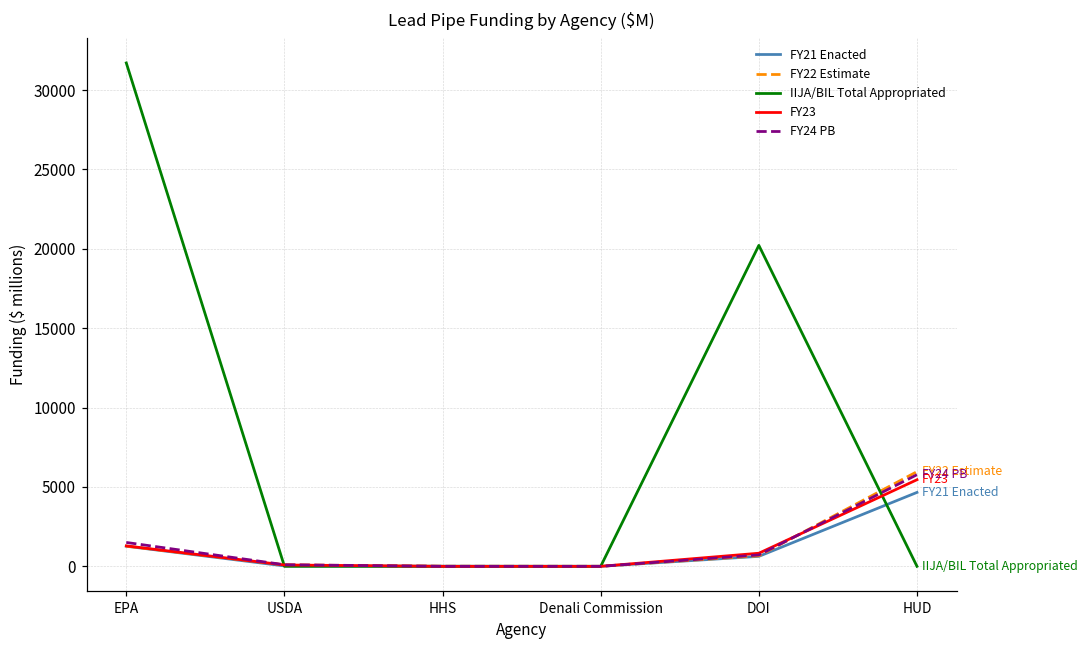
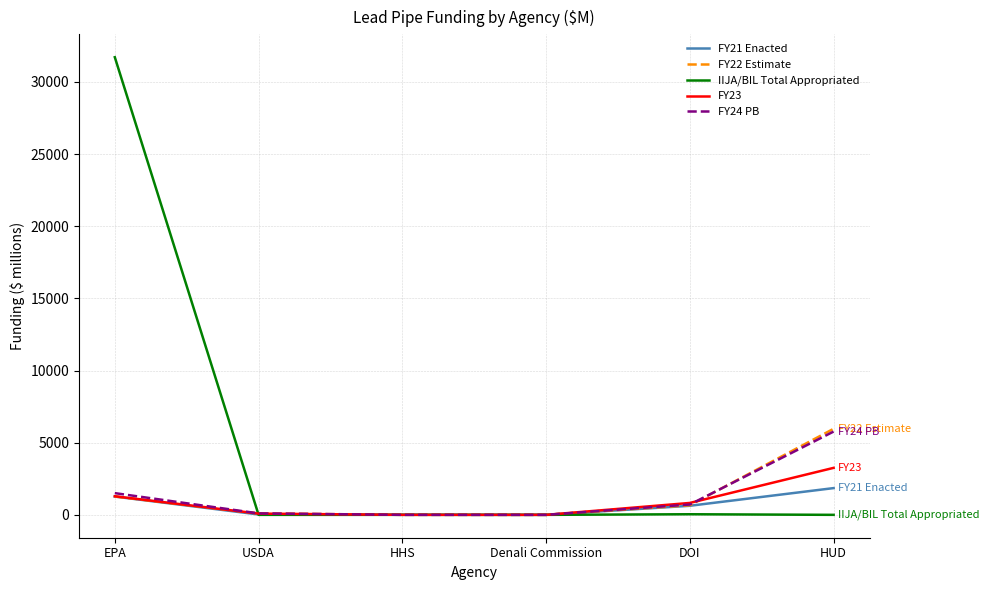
IIJA/BIL Total Appropriated, DOI: 20200 -> 0
FY21 Enacted, HUD: 4700 -> 1900
FY23, HUD: 5500 -> 3300
